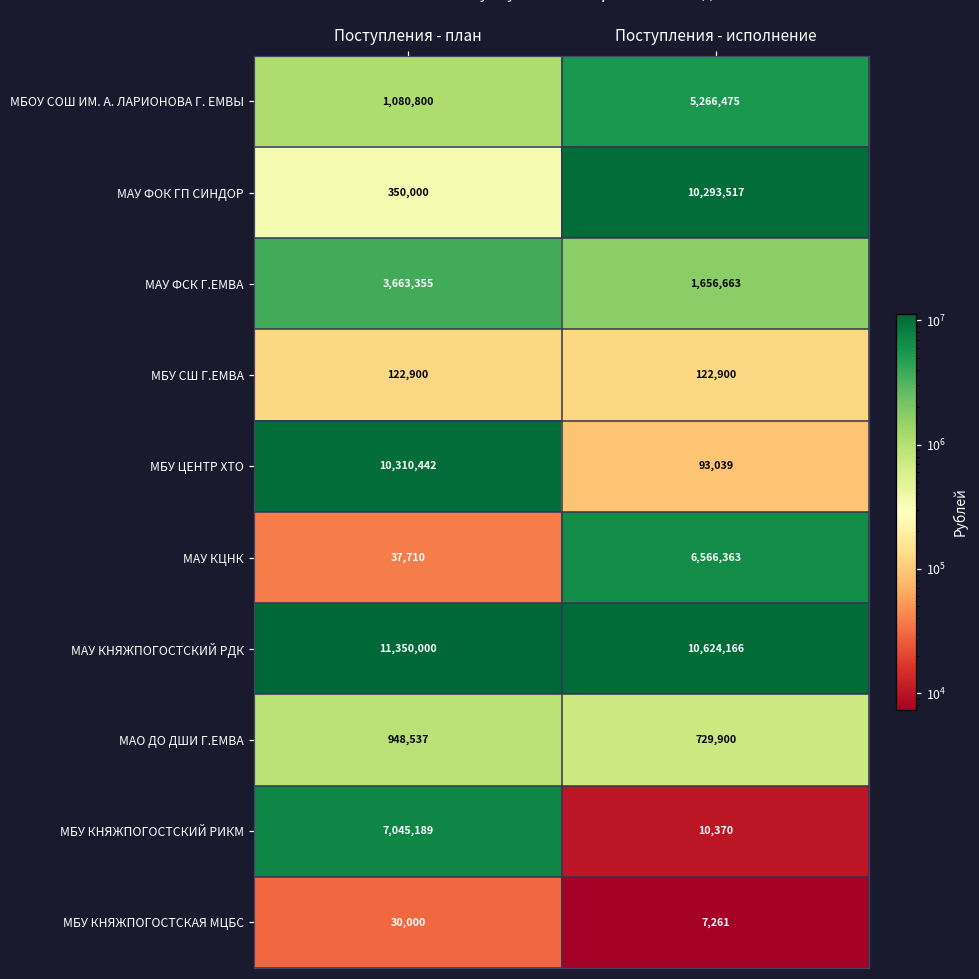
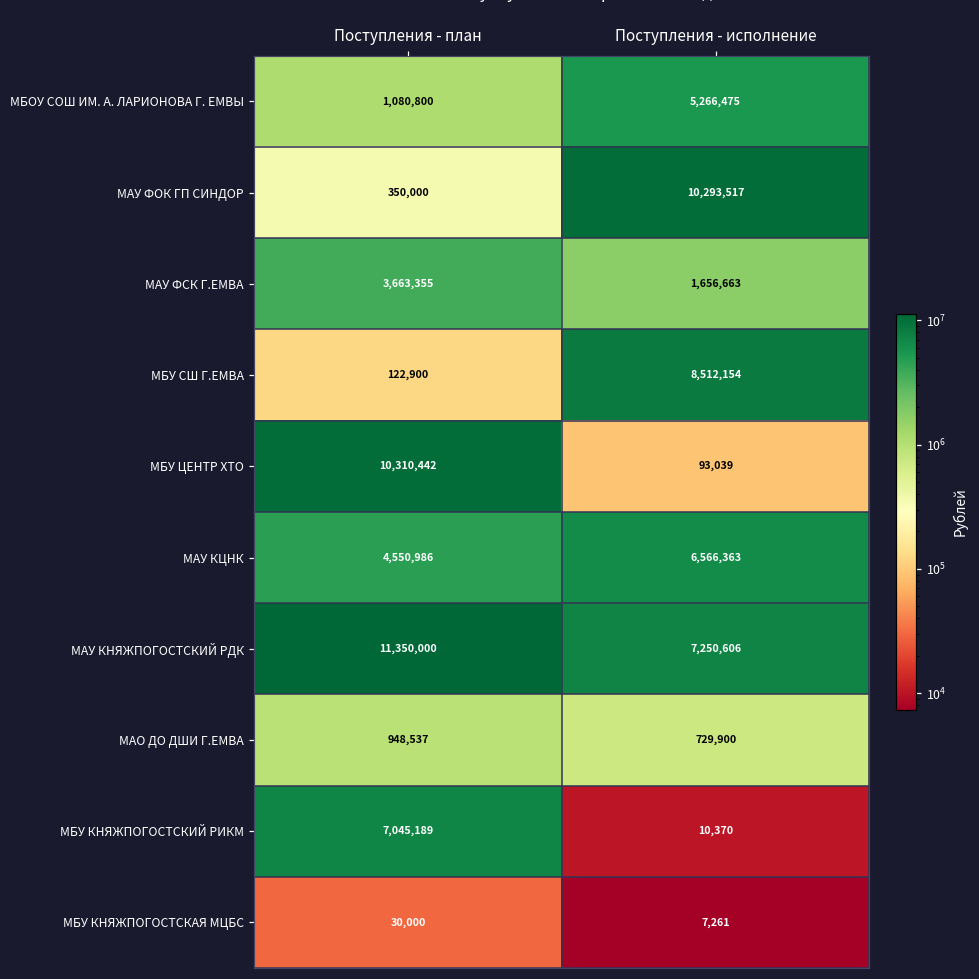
МБУ СШ Г.ЕМВА, Поступления - исполнение: 122,900 -> 8,512,154
МАУ КЦНК, Поступления - план: 37,710 -> 4,550,986
МАУ КНЯЖПОГОСТСКИЙ РДК, Поступления - исполнение: 10,624,166 -> 7,250,606
